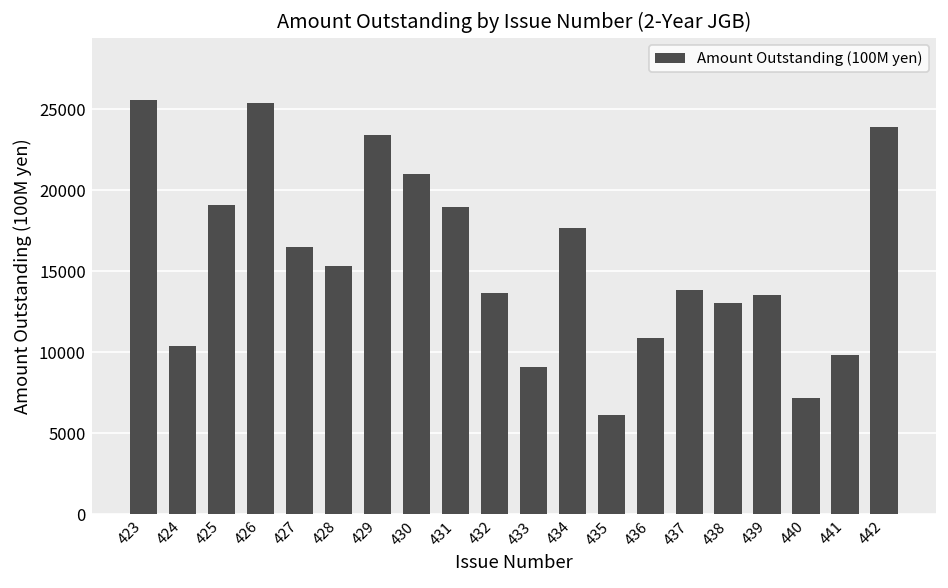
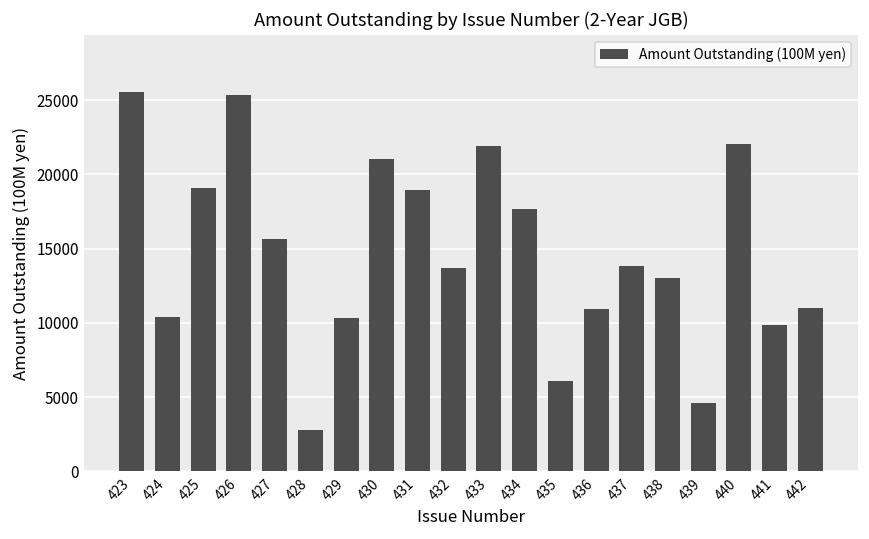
427: 16500 -> 15600
428: 15300 -> 2800
429: 23400 -> 10400
433: 9100 -> 21900
439: 13600 -> 4600
440: 7200 -> 22100
442: 23900 -> 11000
